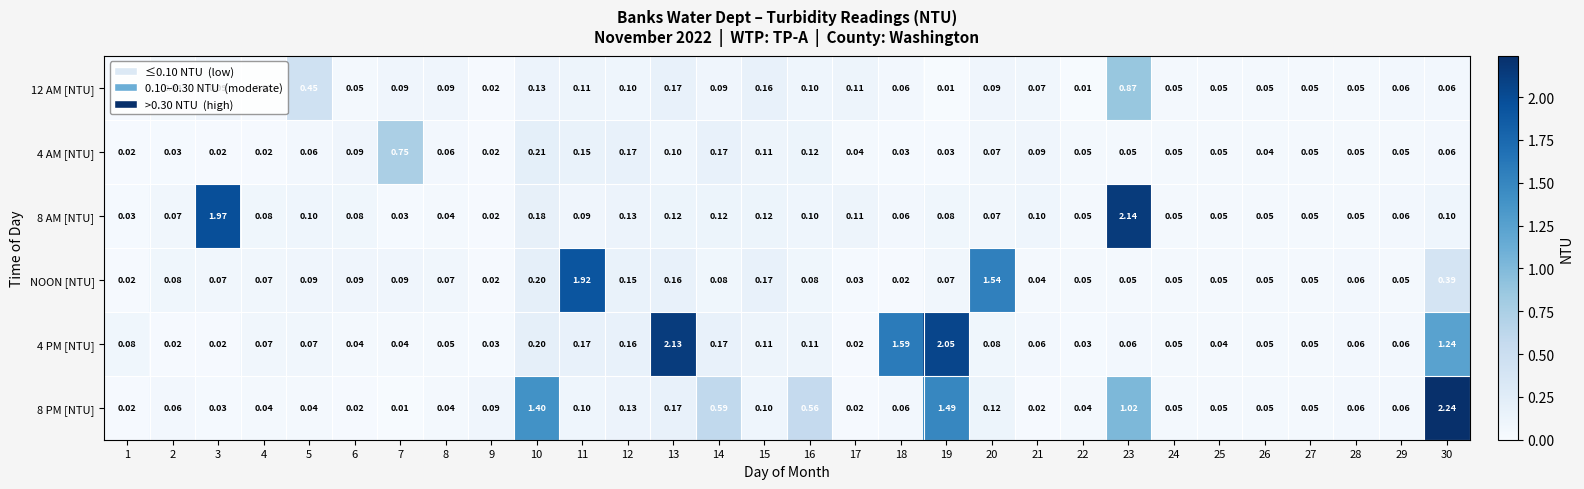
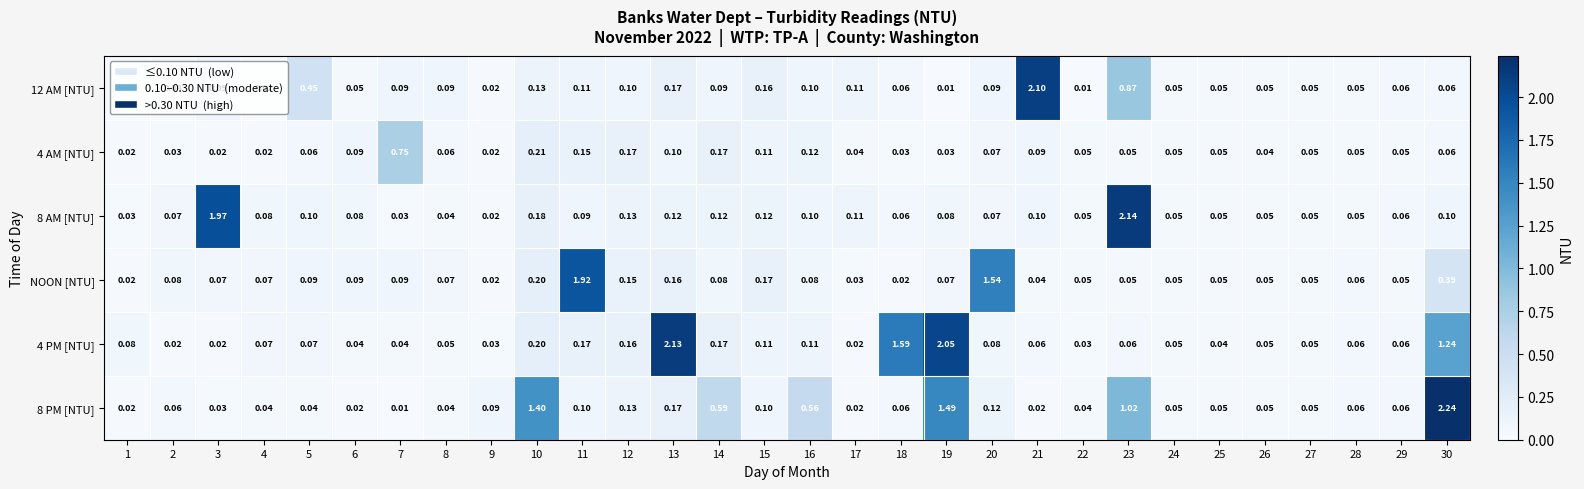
12 AM [NTU], 21: 0.07 -> 2.10
